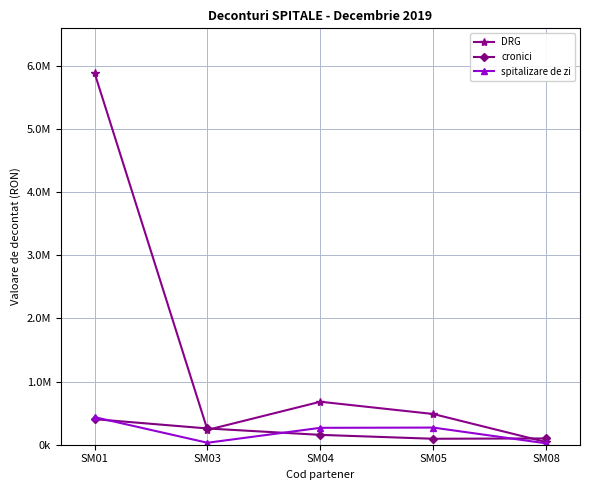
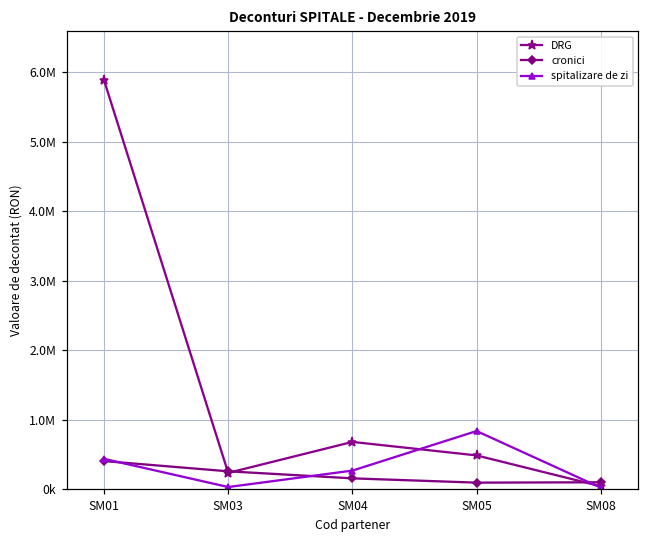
spitalizare de zi, SM05: 300000 -> 800000
